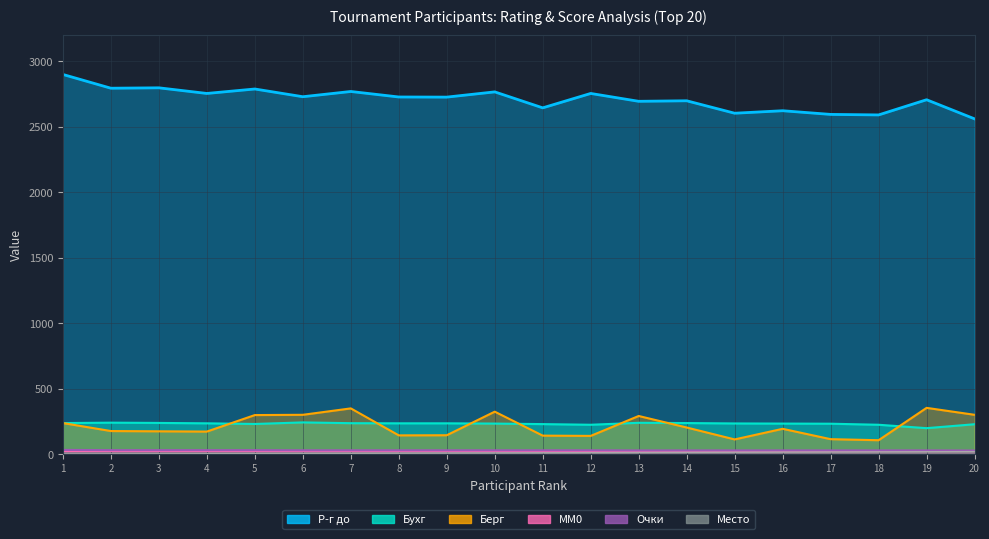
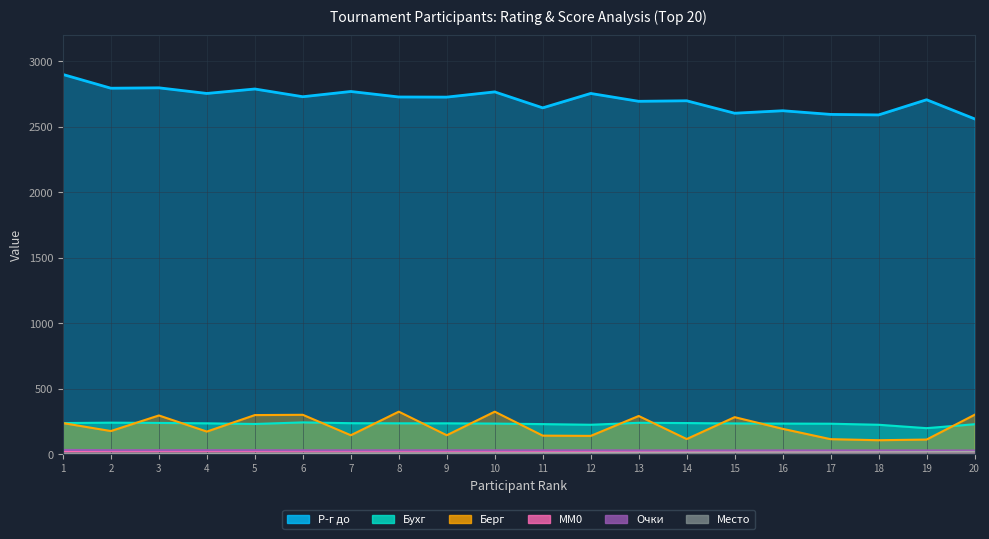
Берг, 3: 180 -> 300
Берг, 7: 350 -> 150
Берг, 8: 140 -> 330
Берг, 14: 200 -> 120
Берг, 15: 110 -> 280
Берг, 19: 350 -> 110
